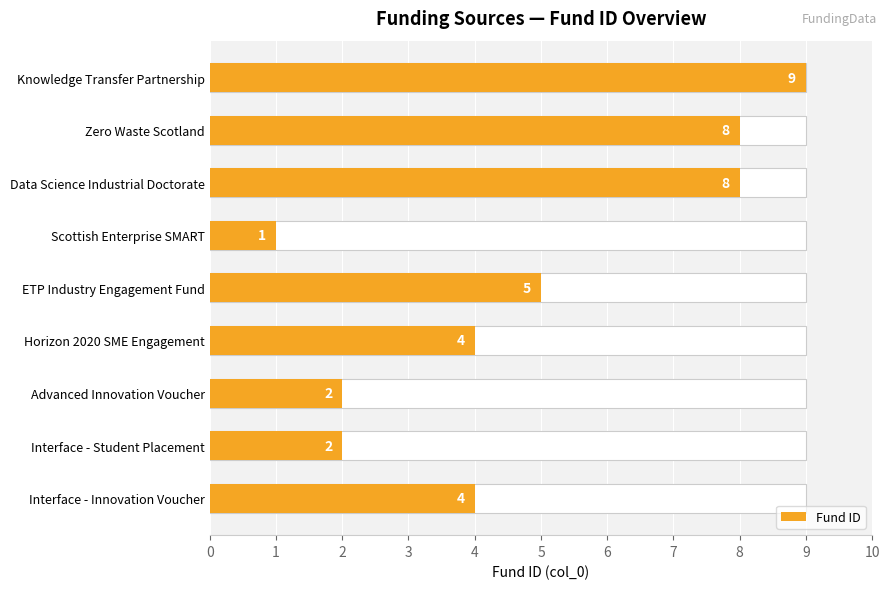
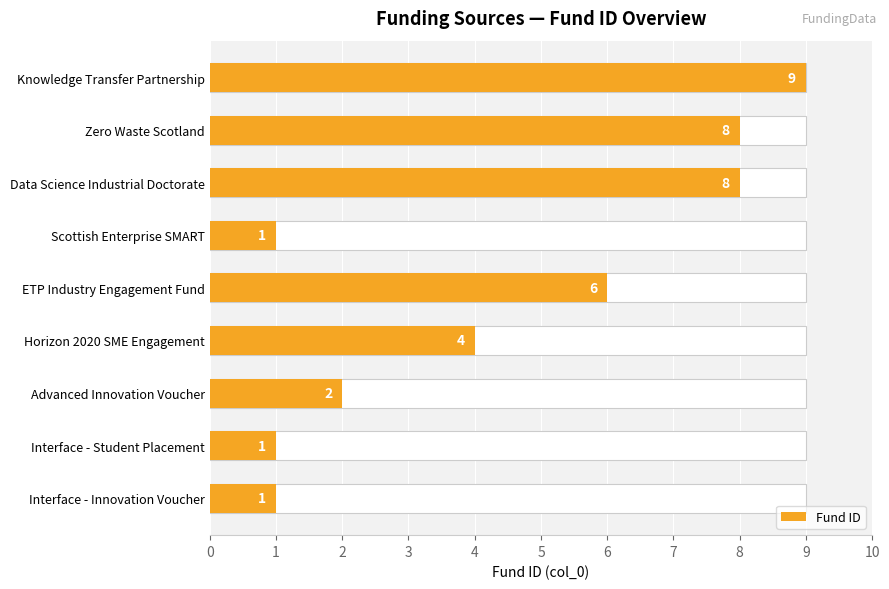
Fund ID, ETP Industry Engagement Fund: 5 -> 6
Fund ID, Interface - Student Placement: 2 -> 1
Fund ID, Interface - Innovation Voucher: 4 -> 1
